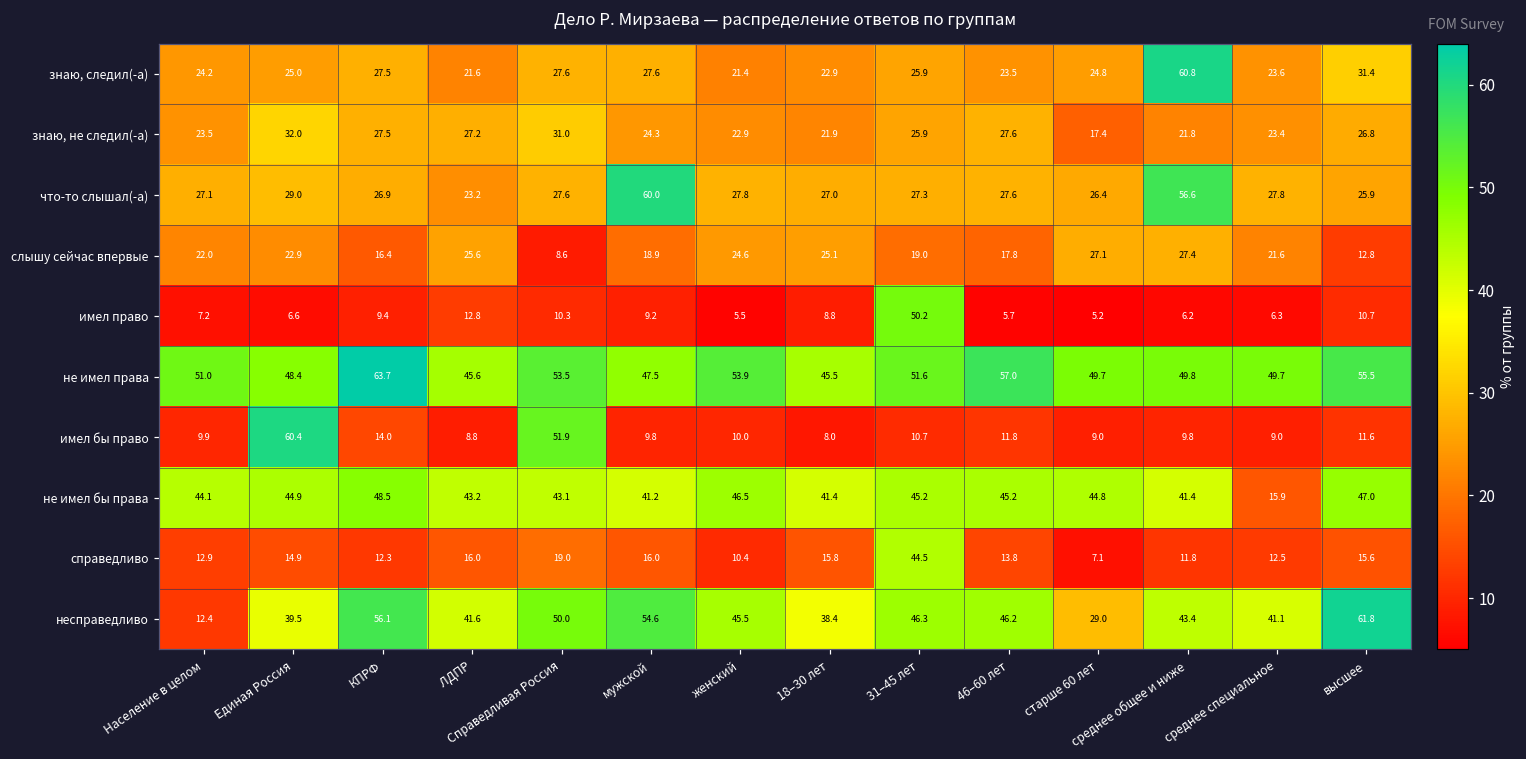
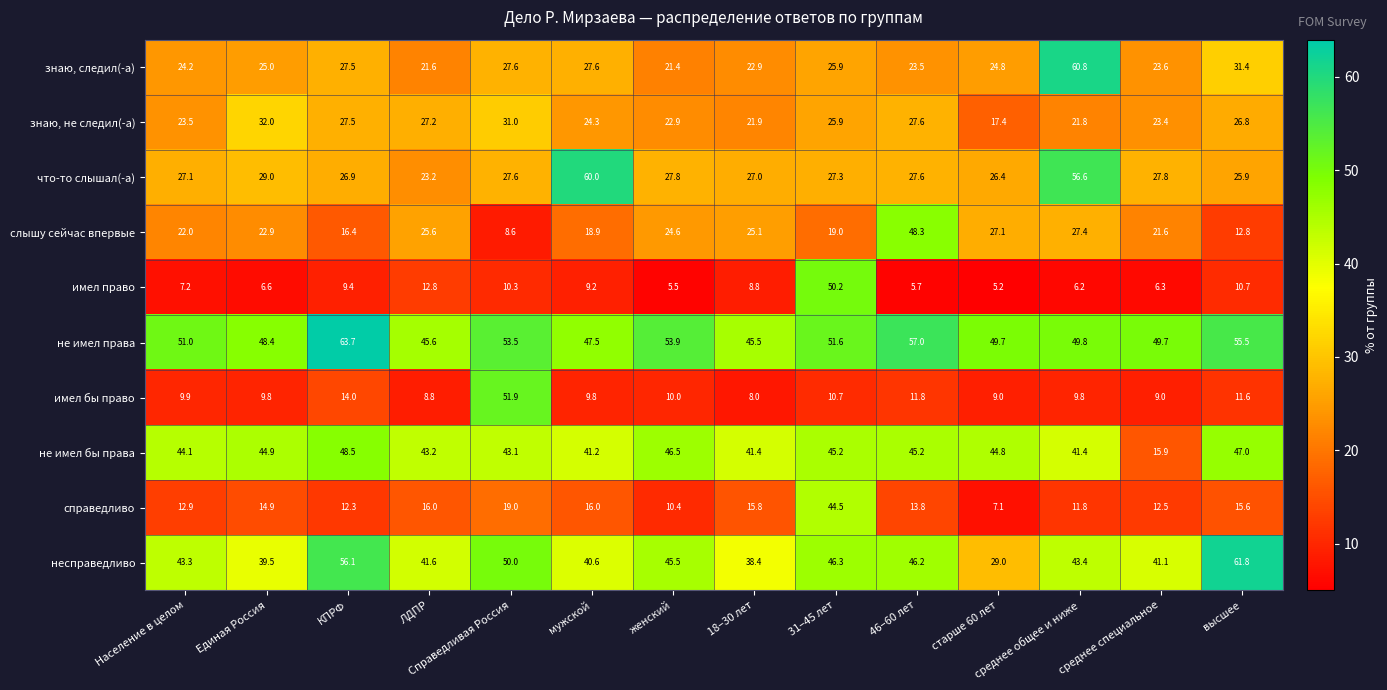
слышу сейчас впервые, 46–60 лет: 17.8 -> 48.3
имел бы право, Единая Россия: 60.4 -> 9.8
несправедливо, Население в целом: 12.4 -> 43.3
несправедливо, мужской: 54.6 -> 40.6
